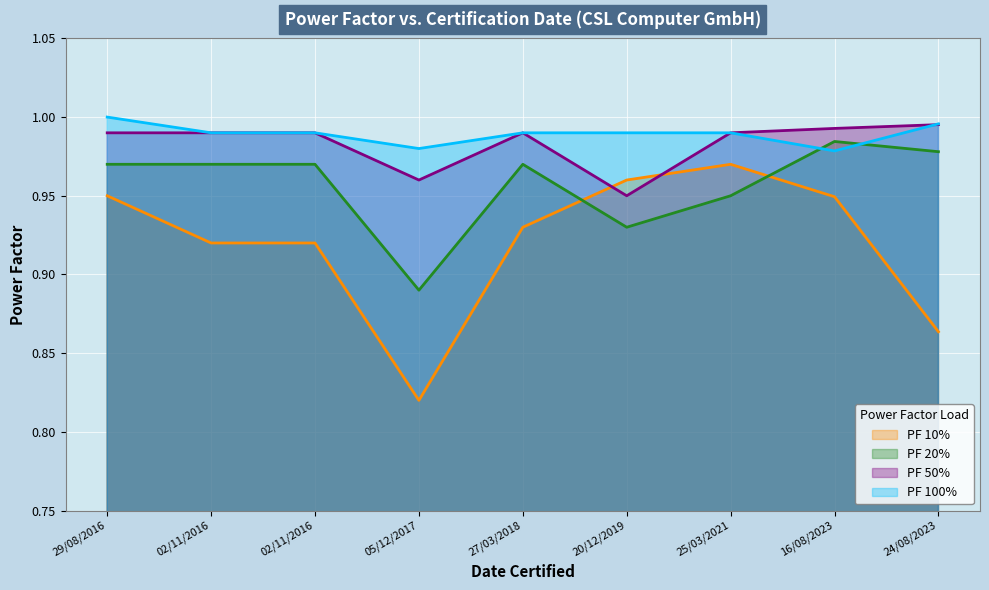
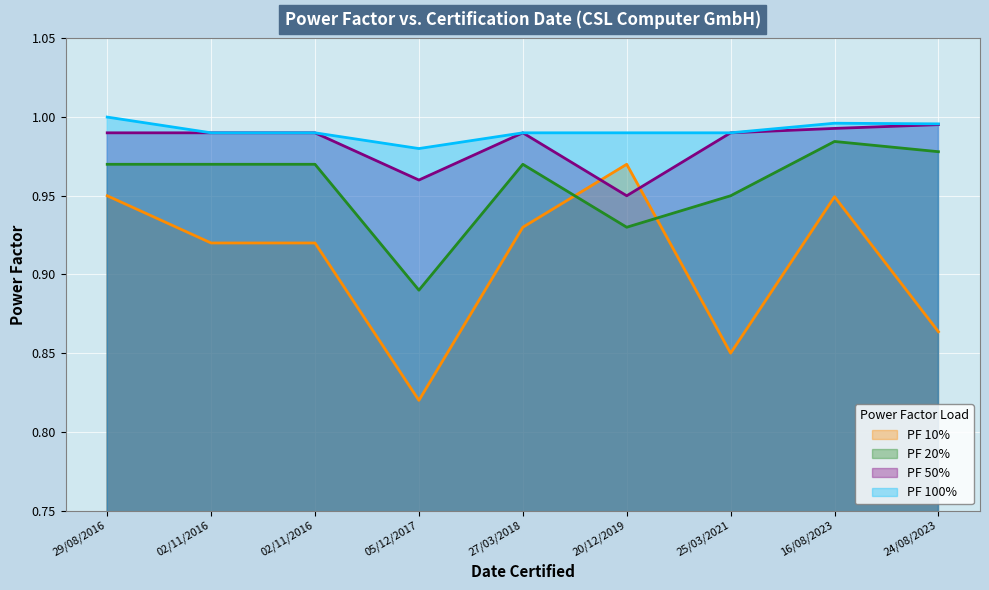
PF 10%, 20/12/2019: 0.96 -> 0.97
PF 10%, 25/03/2021: 0.97 -> 0.85
PF 100%, 16/08/2023: 0.979 -> 0.996
